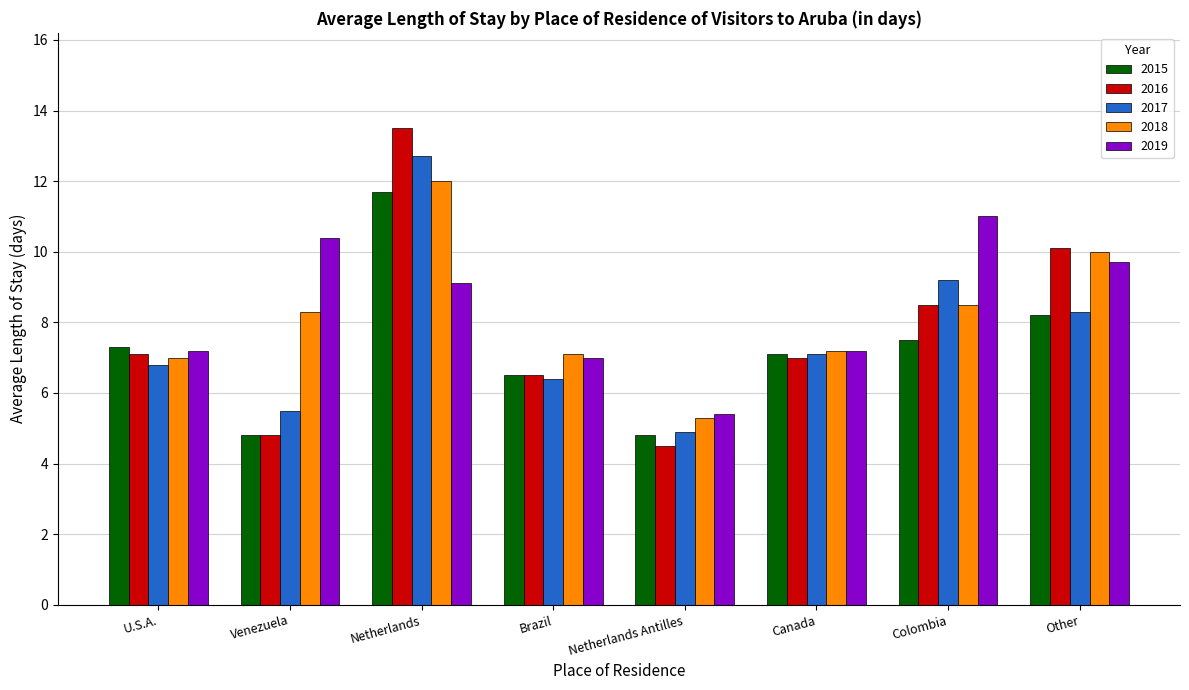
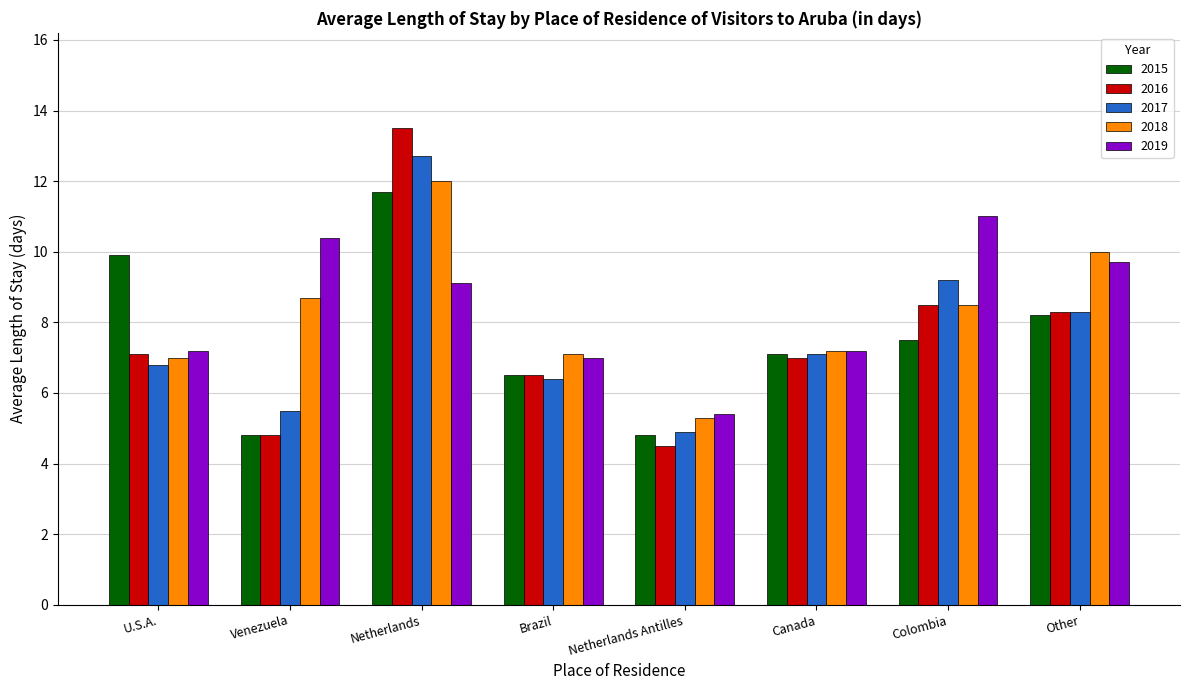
2015, U.S.A.: 7.3 -> 9.9
2018, Venezuela: 8.3 -> 8.7
2016, Other: 10.1 -> 8.3
